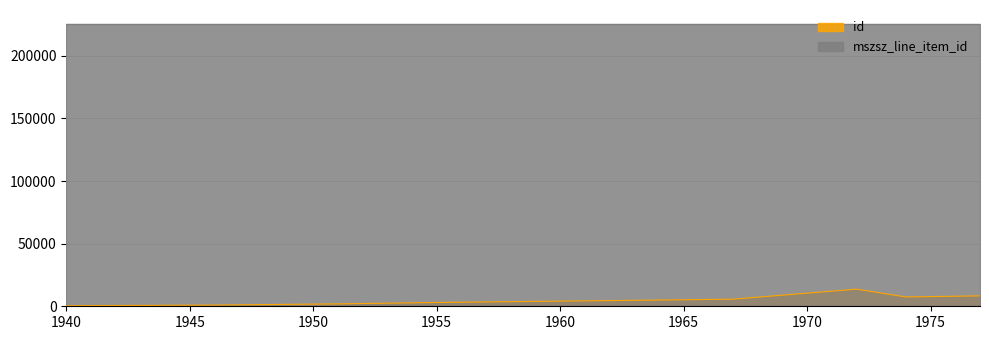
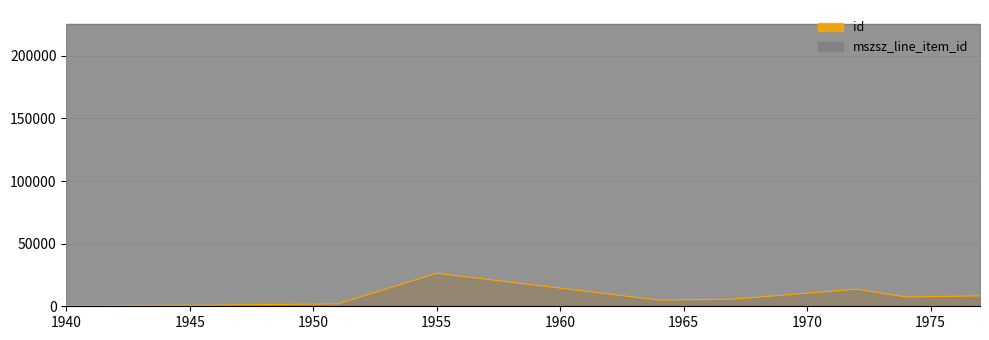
id, 1955: 3000 -> 26000
